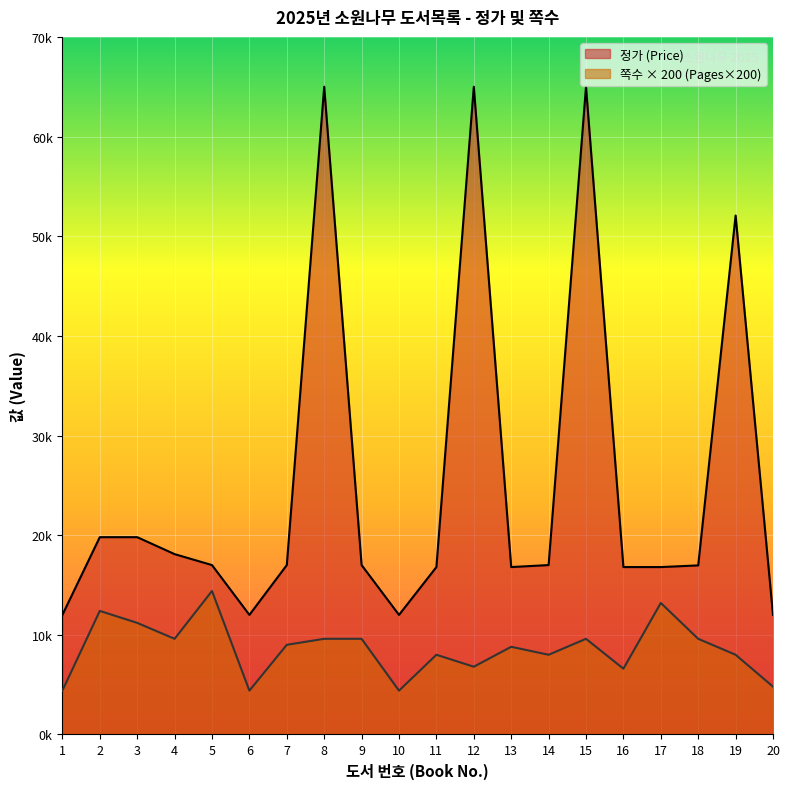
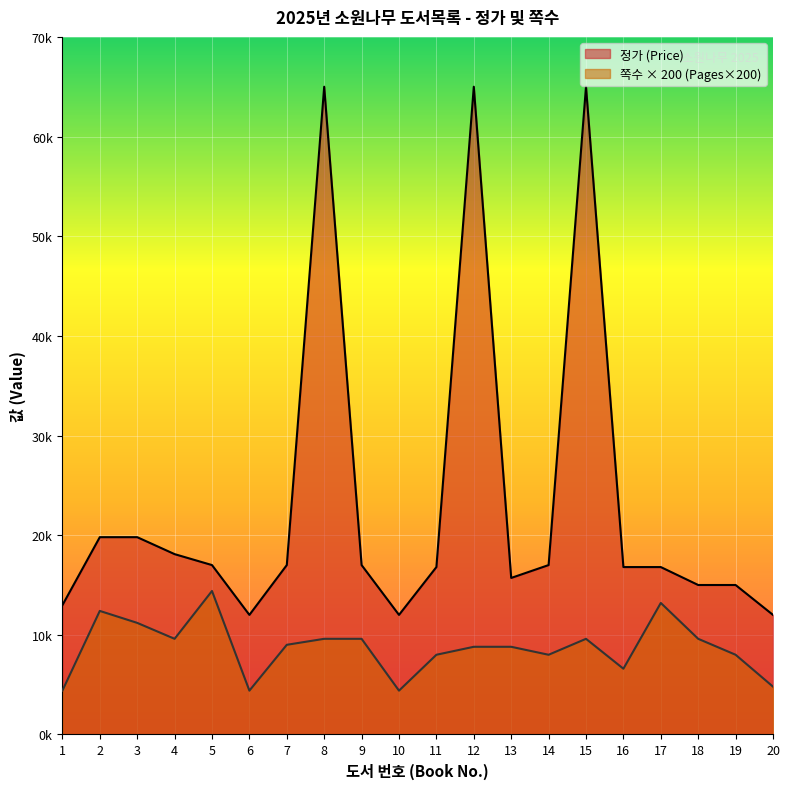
정가 (Price), 1: 12000 -> 13000
쪽수 × 200 (Pages×200), 12: 7000 -> 9000
정가 (Price), 13: 17000 -> 16000
정가 (Price), 18: 17000 -> 15000
정가 (Price), 19: 52000 -> 15000
